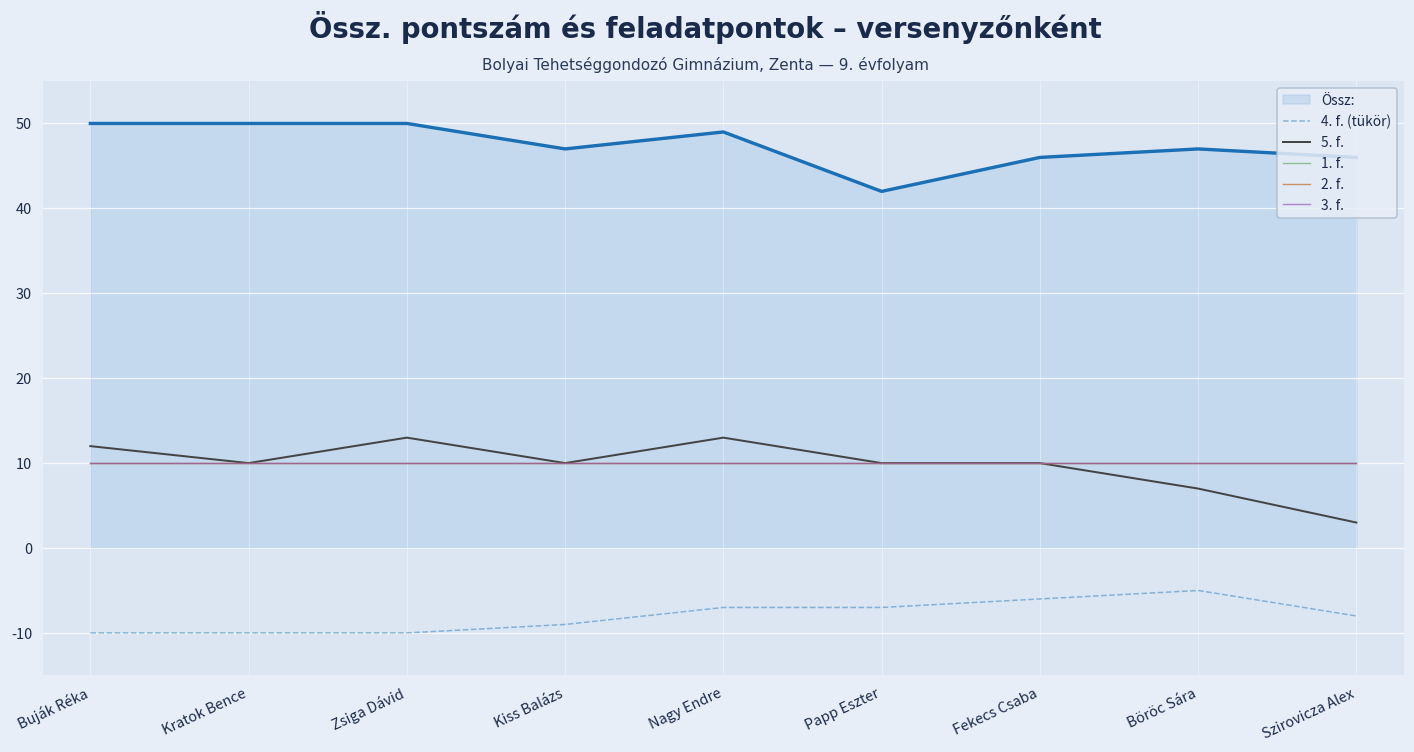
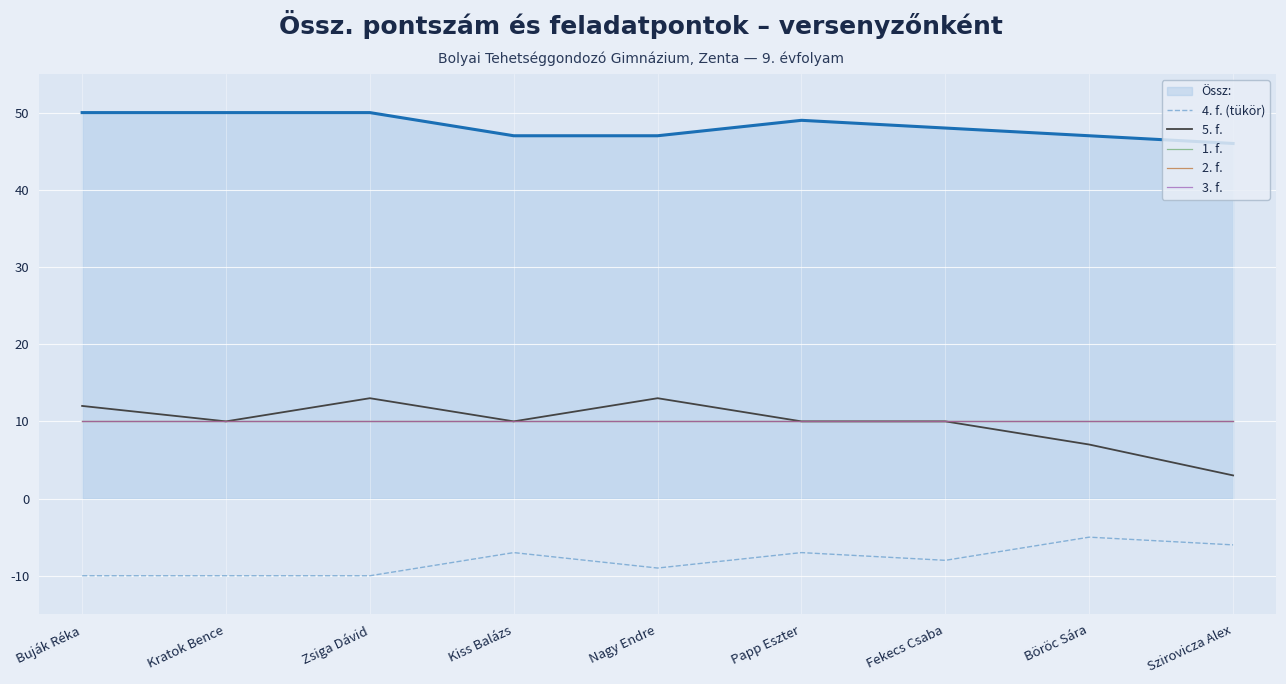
4. f. (tükör), Kiss Balázs: -9 -> -7
Össz:, Nagy Endre: 49 -> 47
4. f. (tükör), Nagy Endre: -7 -> -9
Össz:, Papp Eszter: 42 -> 49
Össz:, Fekecs Csaba: 46 -> 48
4. f. (tükör), Fekecs Csaba: -6 -> -8
4. f. (tükör), Szirovicza Alex: -8 -> -6
